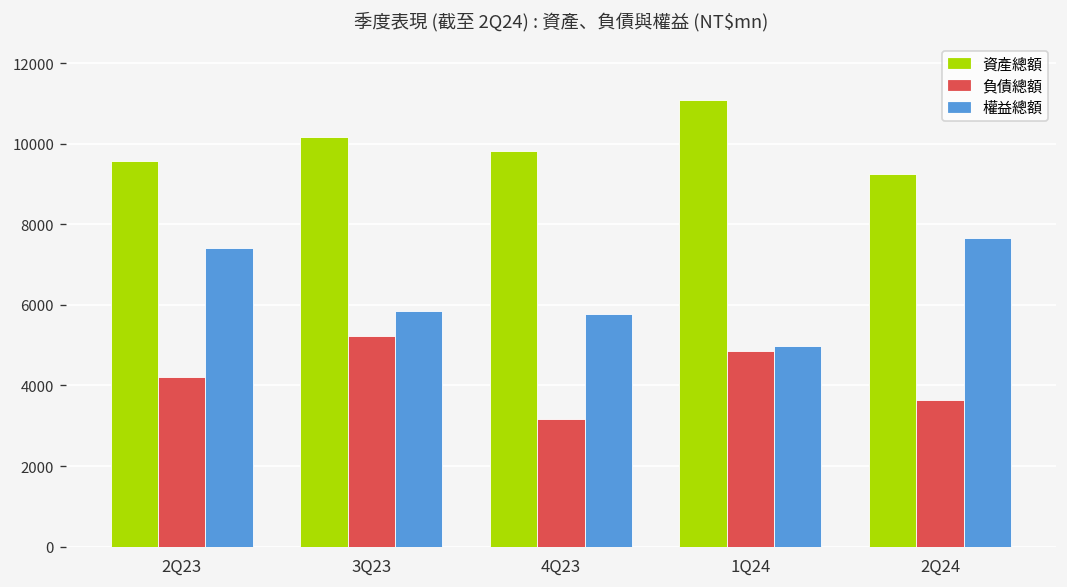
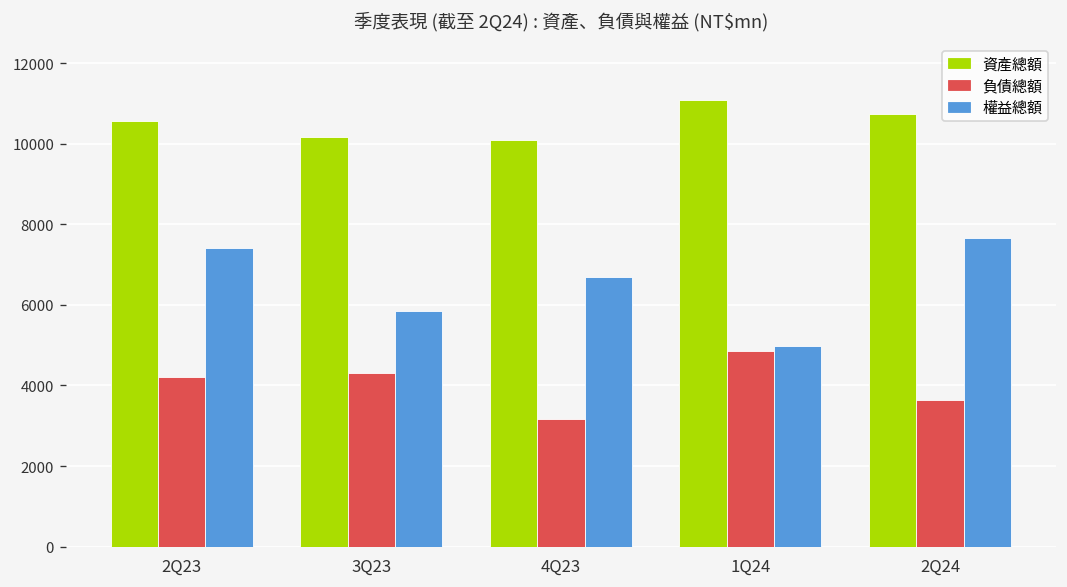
資產總額, 2Q23: 9600 -> 10600
負債總額, 3Q23: 5200 -> 4300
資產總額, 4Q23: 9800 -> 10100
權益總額, 4Q23: 5800 -> 6700
資產總額, 2Q24: 9300 -> 10800
